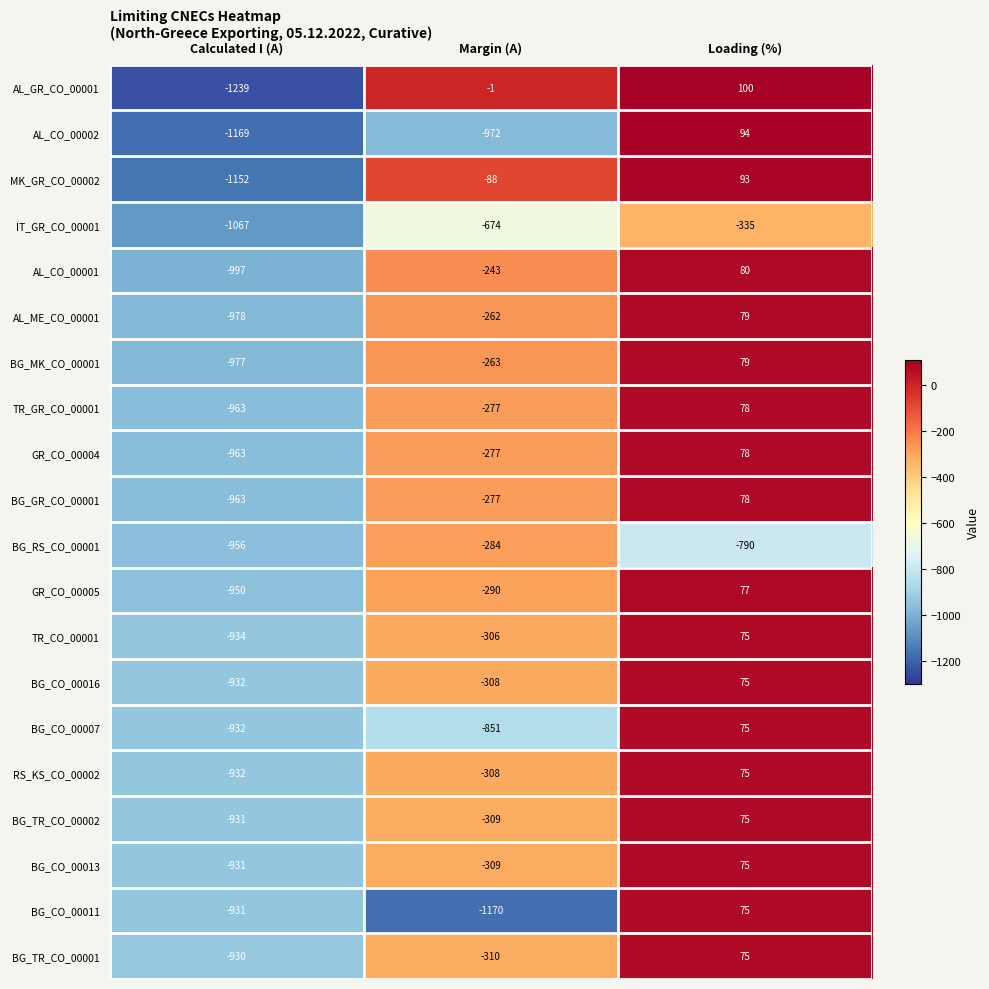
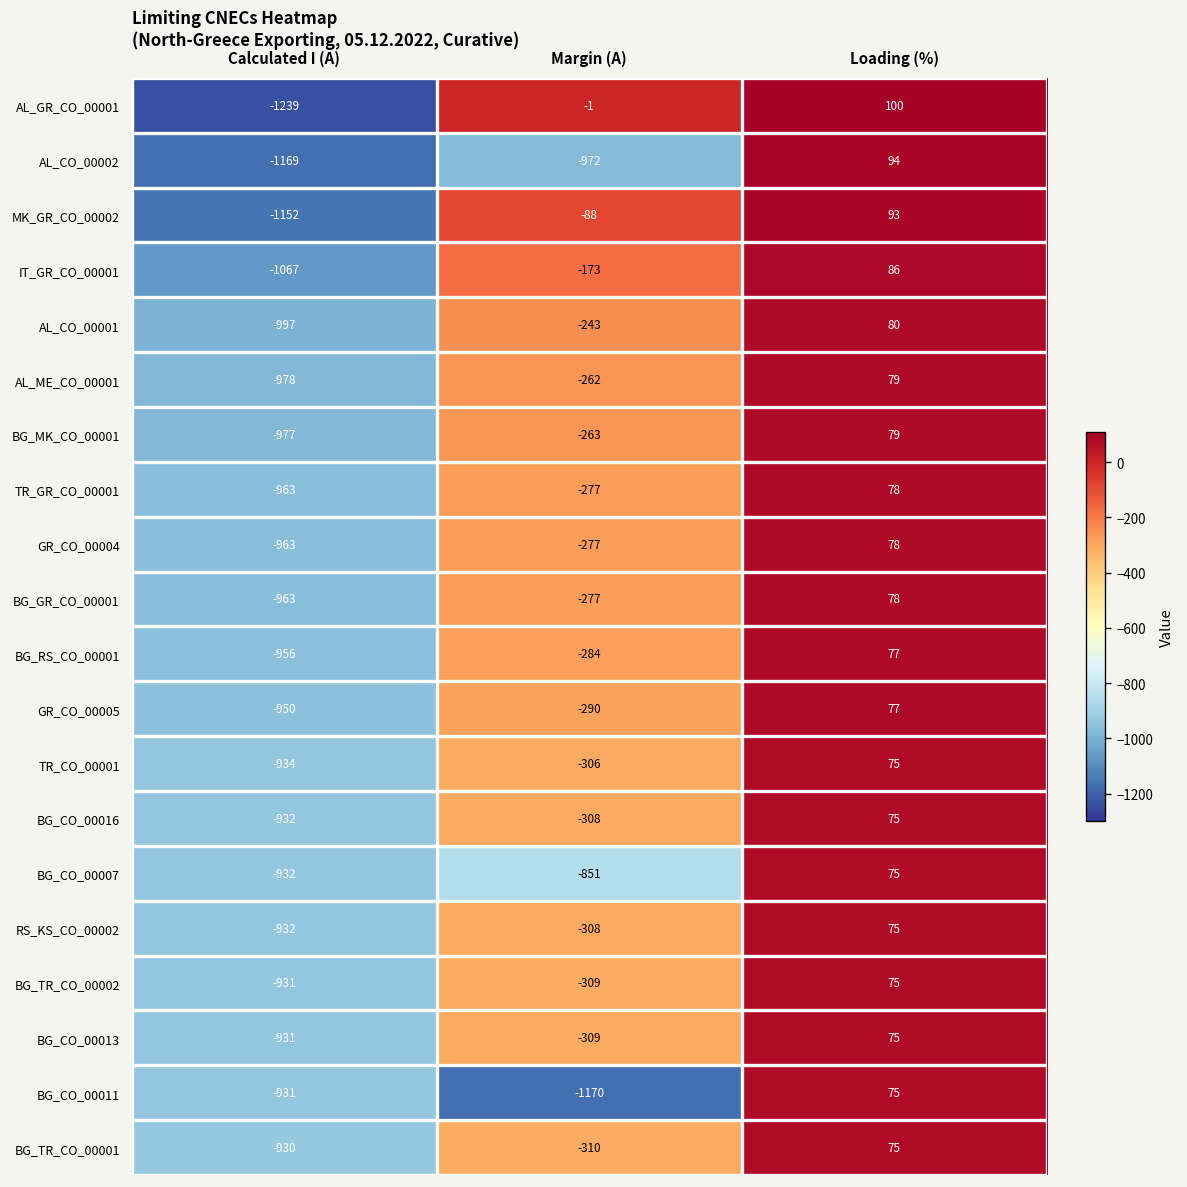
IT_GR_CO_00001, Margin (A): -674 -> -173
IT_GR_CO_00001, Loading (%): -335 -> 86
BG_RS_CO_00001, Loading (%): -790 -> 77
